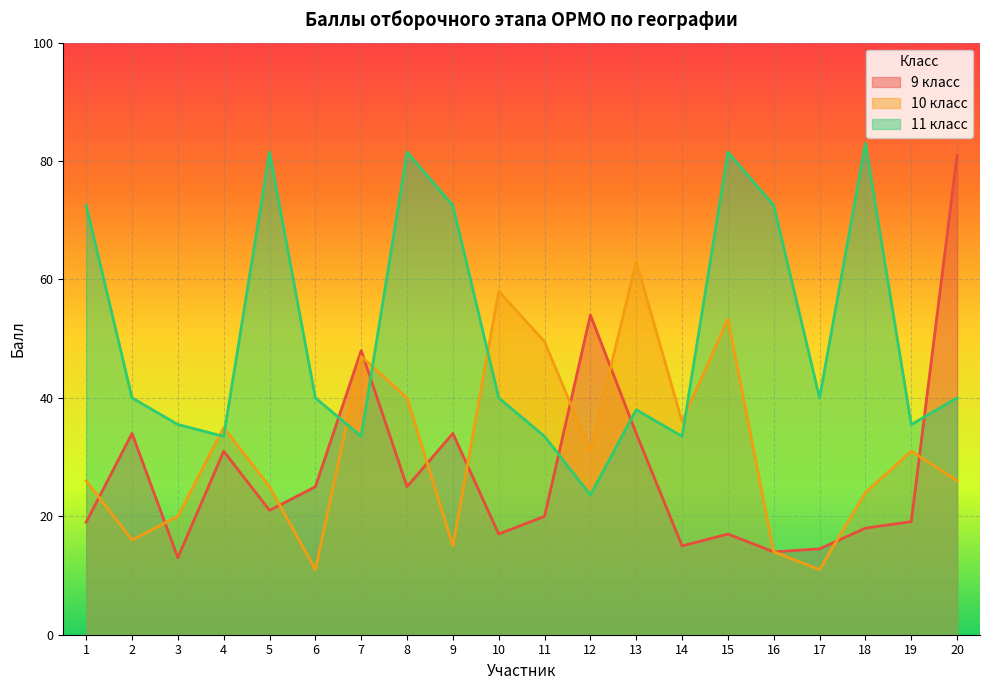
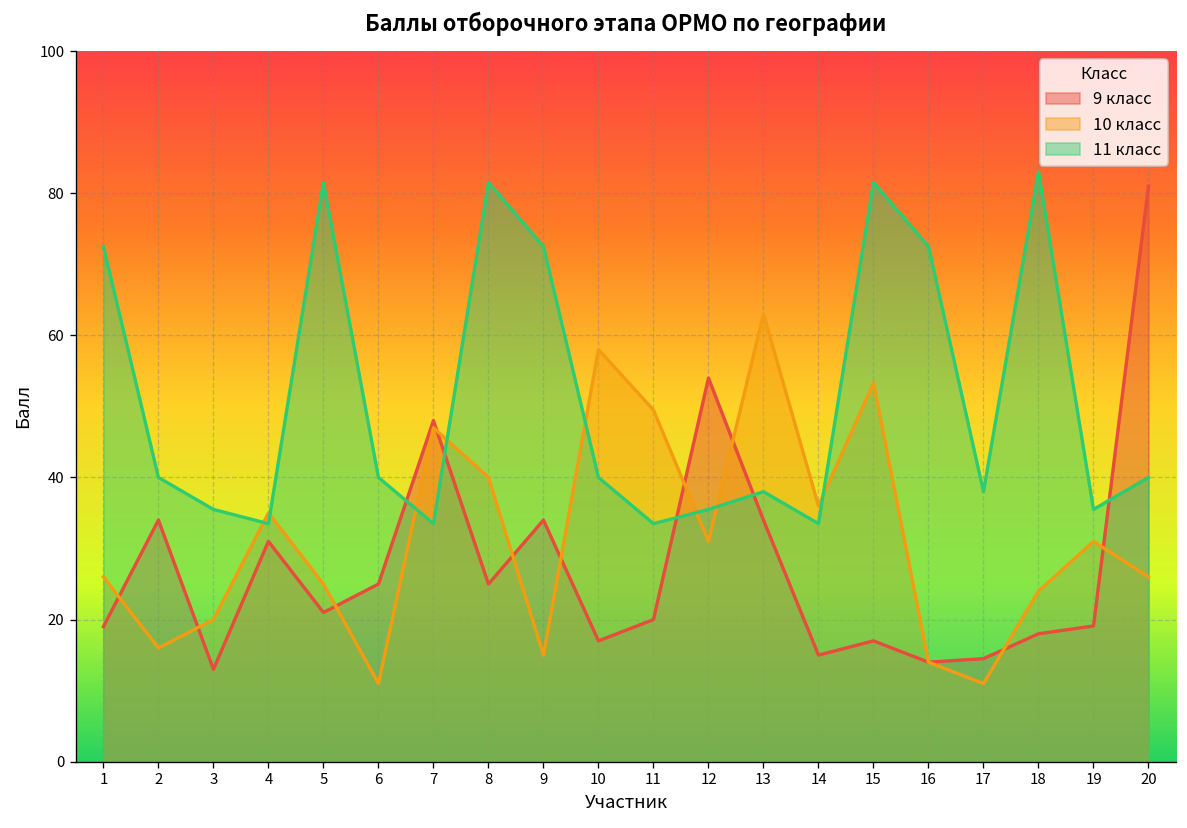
11 класс, 12: 24 -> 36
11 класс, 17: 40 -> 38
